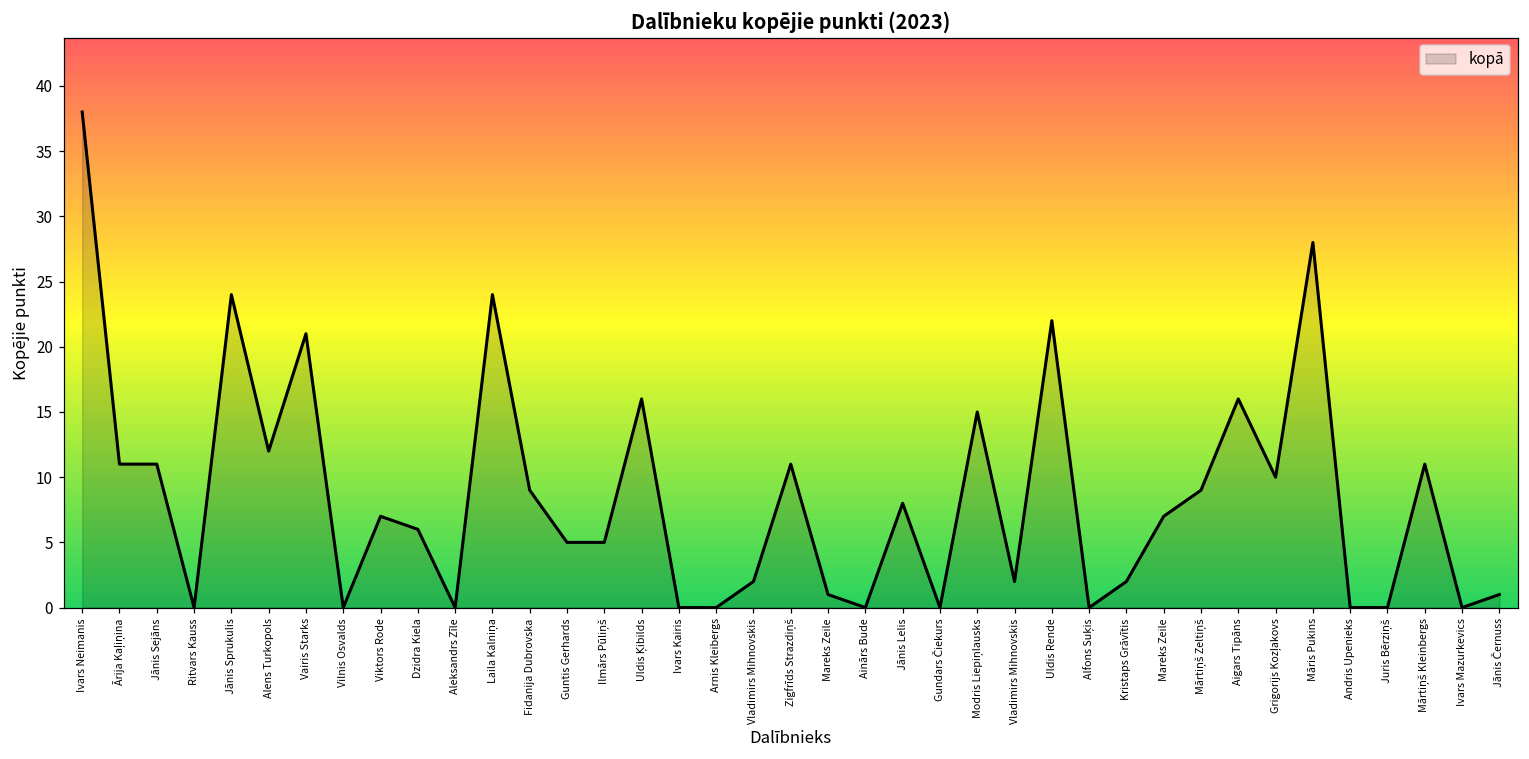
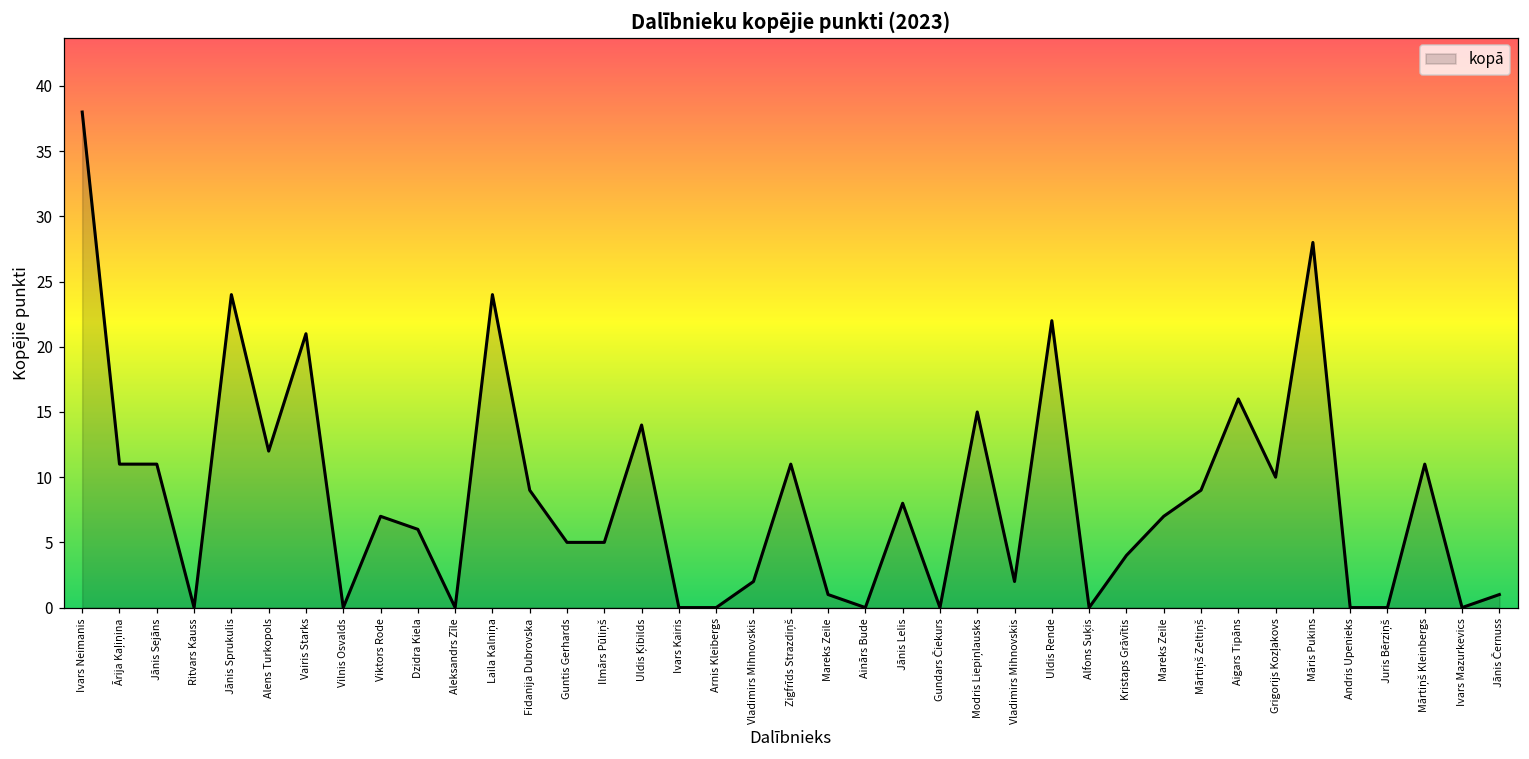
Uldis Ķibilds: 16 -> 14
Kristaps Grāvītis: 2 -> 4
